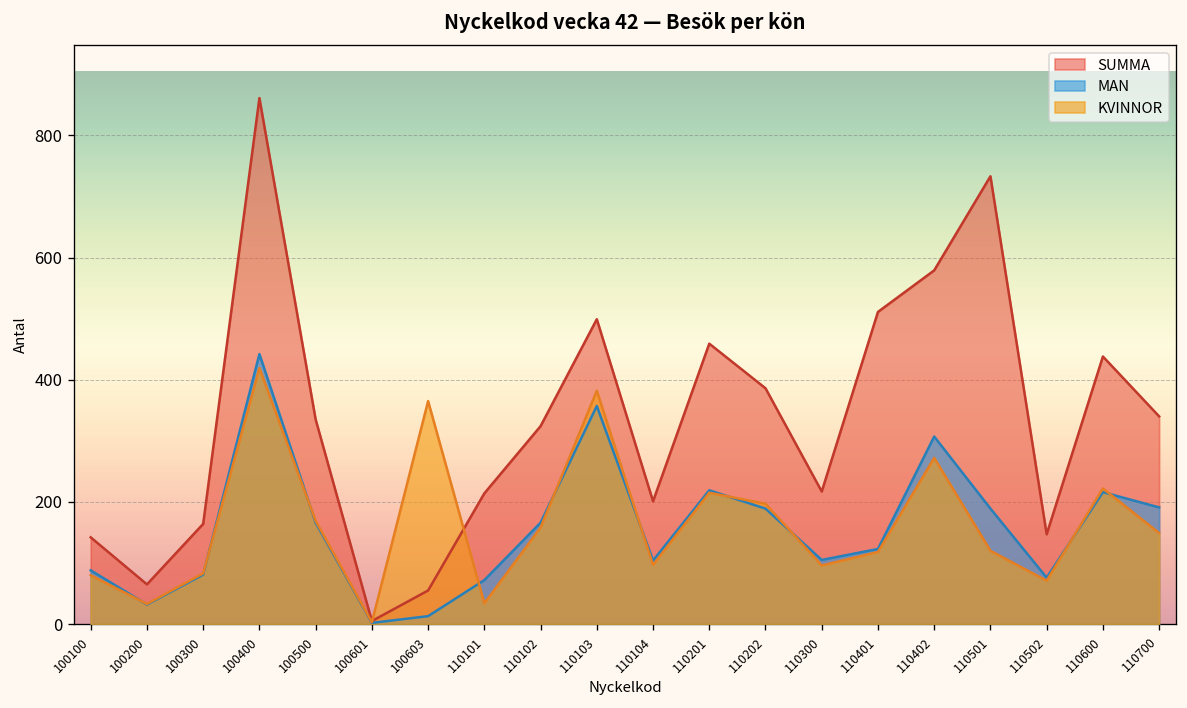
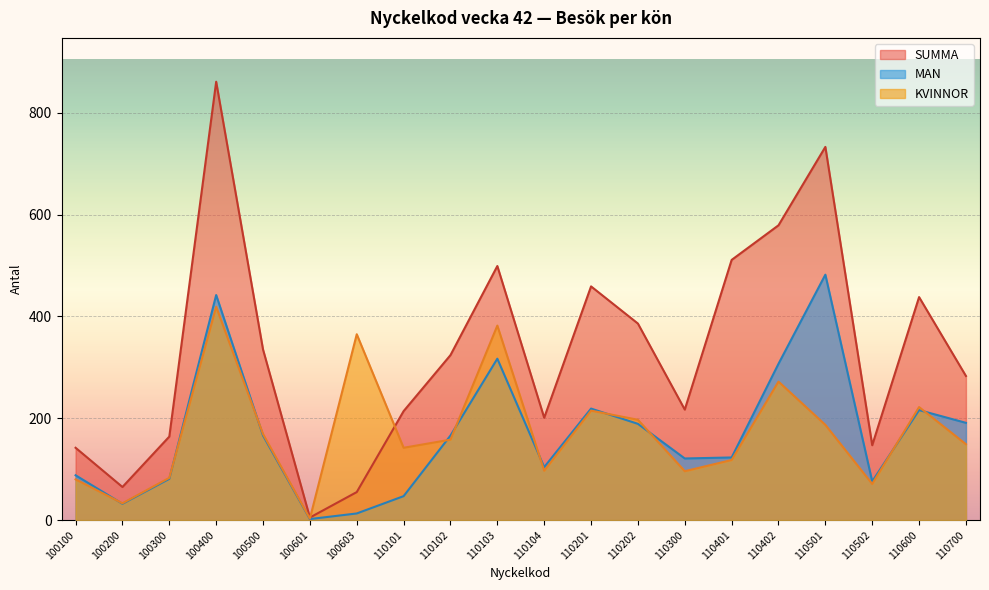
MAN, 110101: 70 -> 50
KVINNOR, 110101: 30 -> 140
MAN, 110103: 360 -> 320
MAN, 110300: 110 -> 120
MAN, 110501: 190 -> 480
KVINNOR, 110501: 120 -> 190
SUMMA, 110700: 340 -> 280
